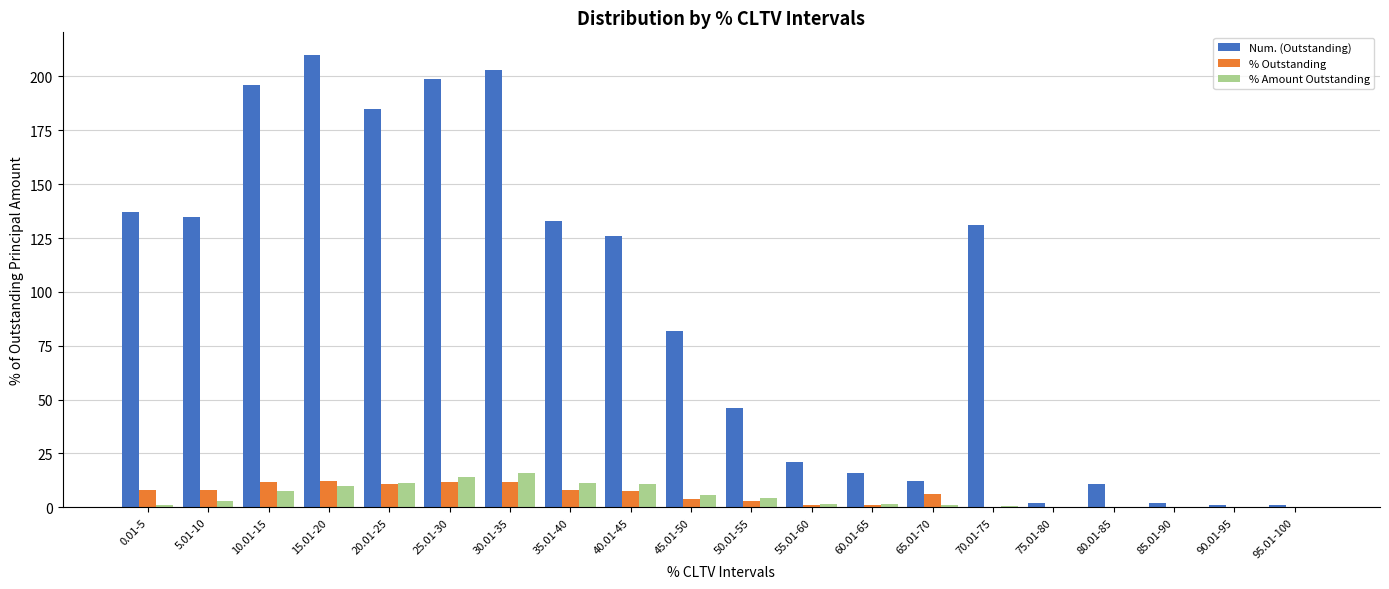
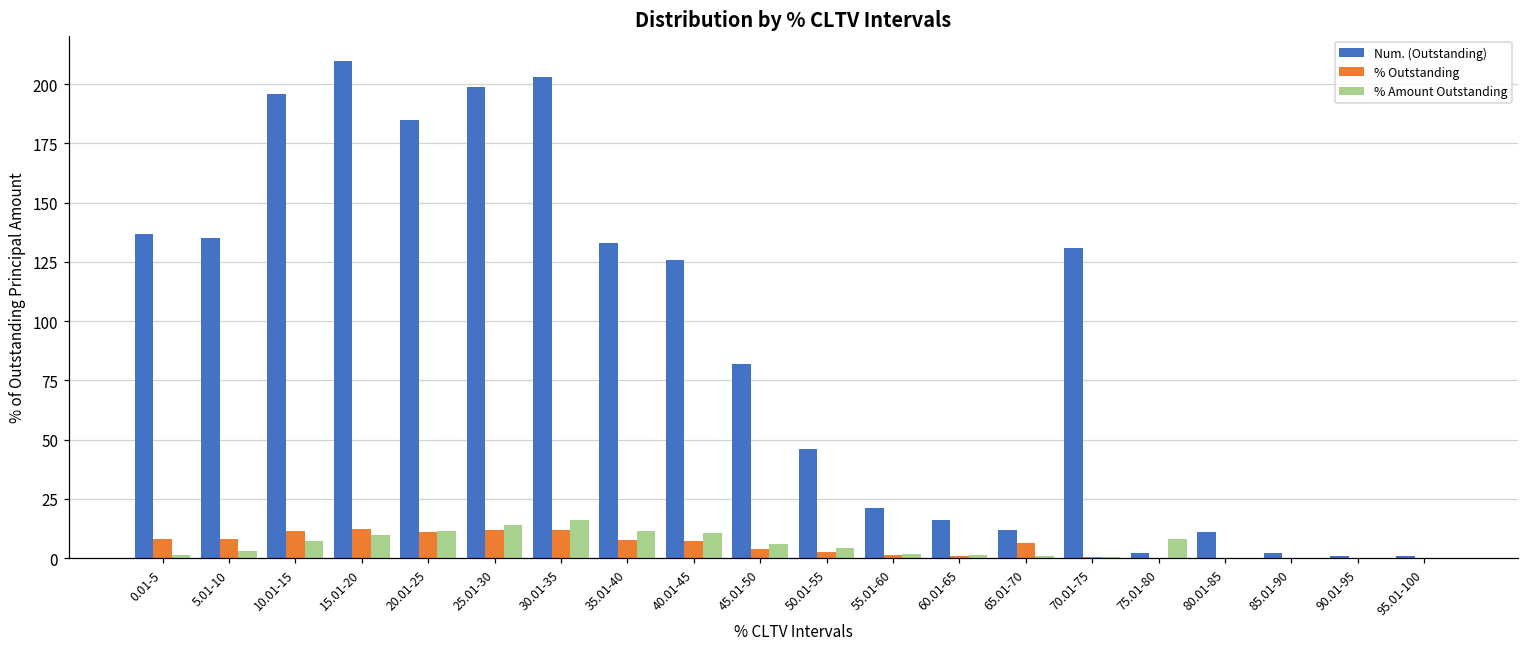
% Amount Outstanding, 75.01-80: 0 -> 8
